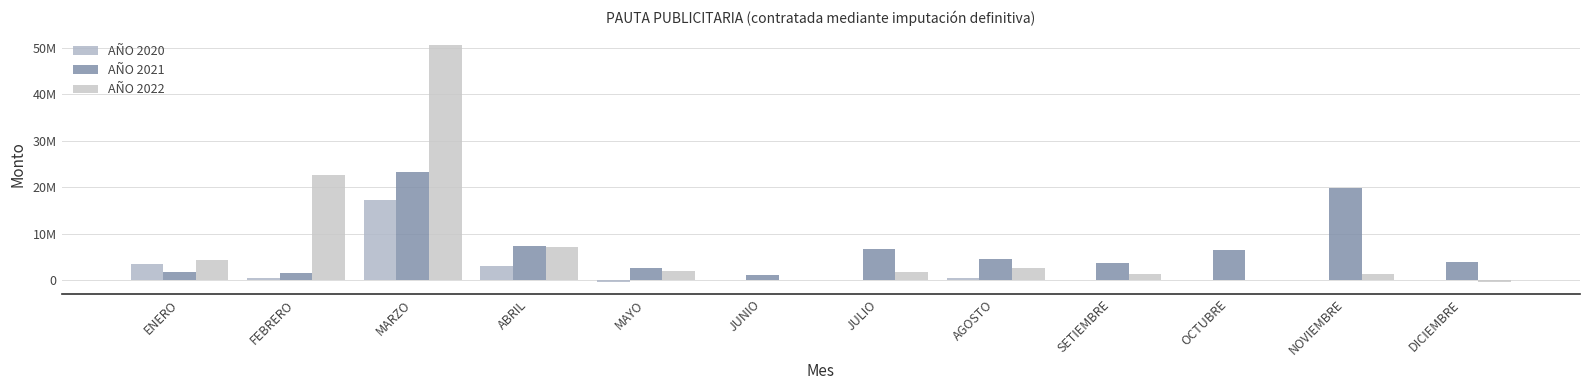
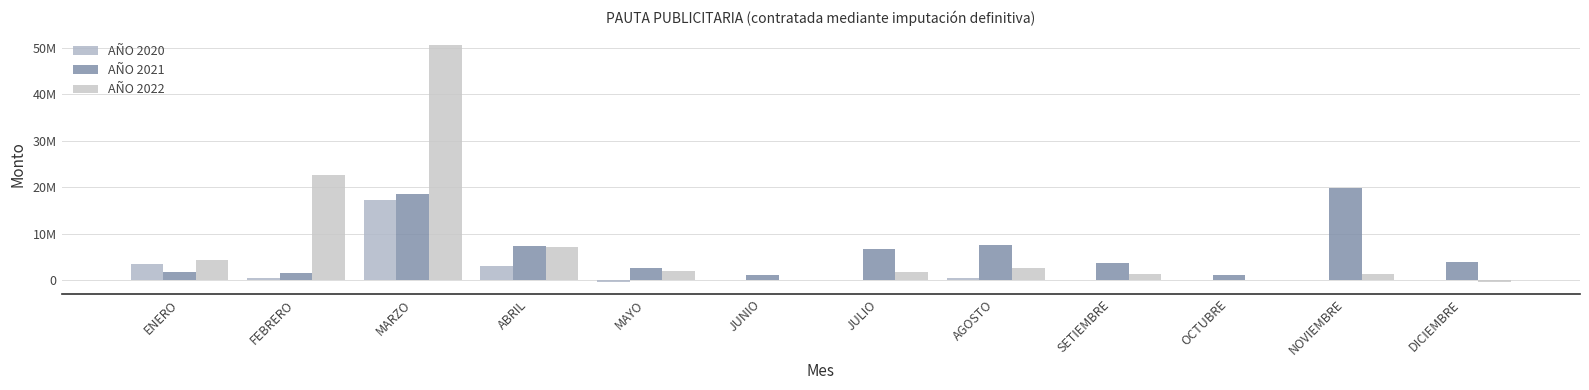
AÑO 2021, MARZO: 23000000 -> 19000000
AÑO 2021, AGOSTO: 5000000 -> 8000000
AÑO 2021, OCTUBRE: 6000000 -> 1000000
